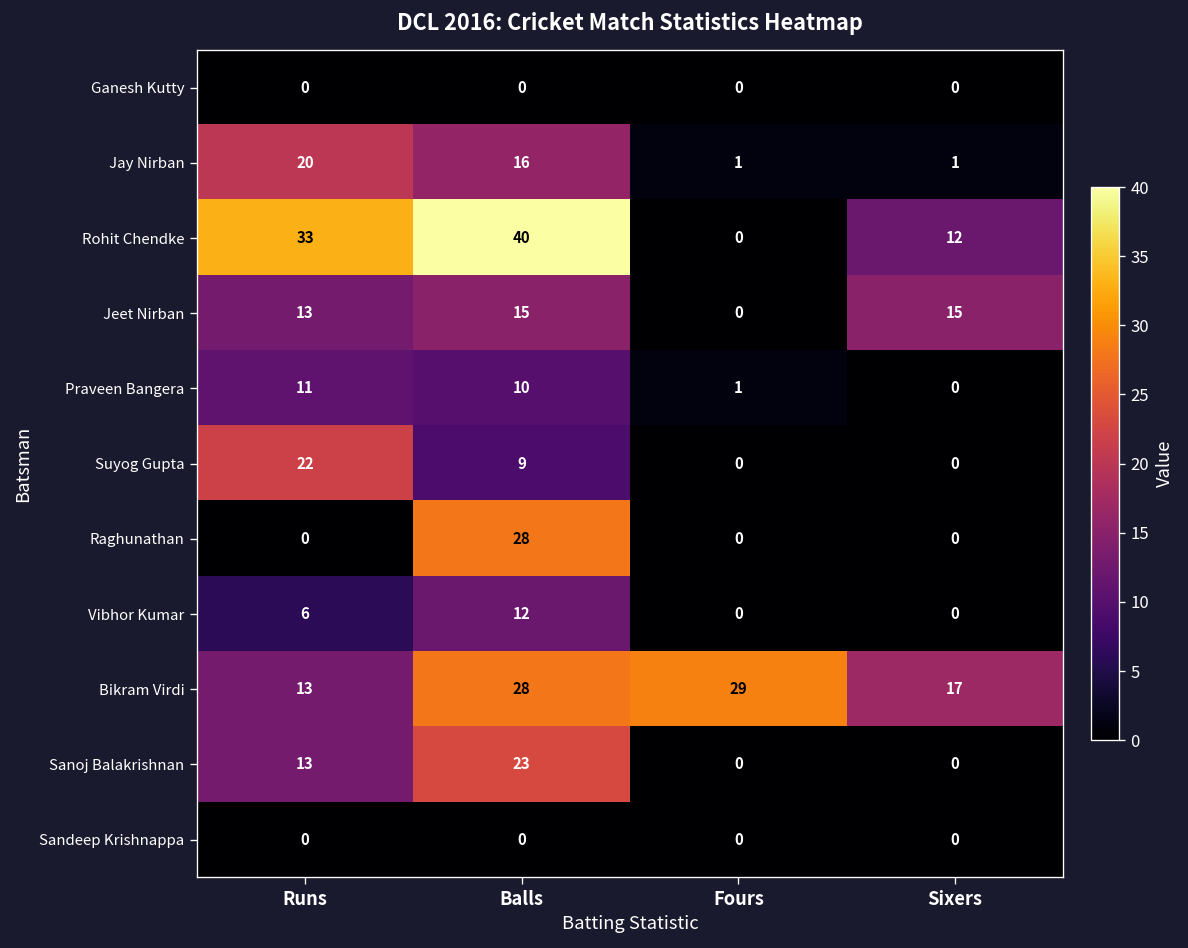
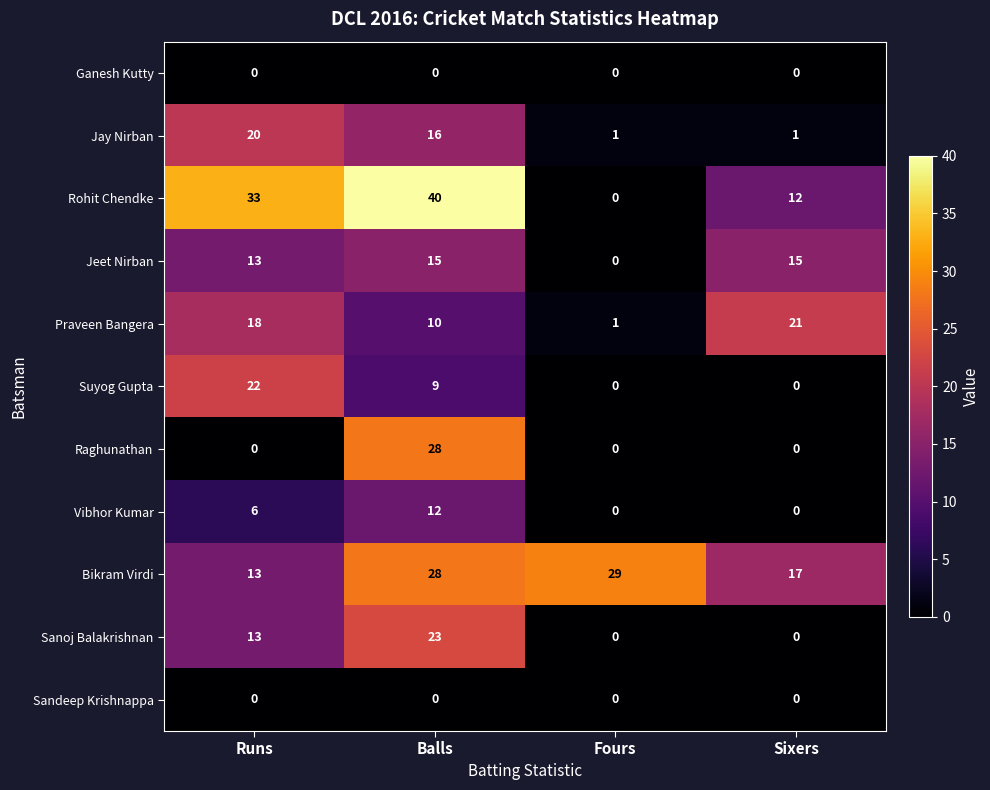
Praveen Bangera, Runs: 11 -> 18
Praveen Bangera, Sixers: 0 -> 21
